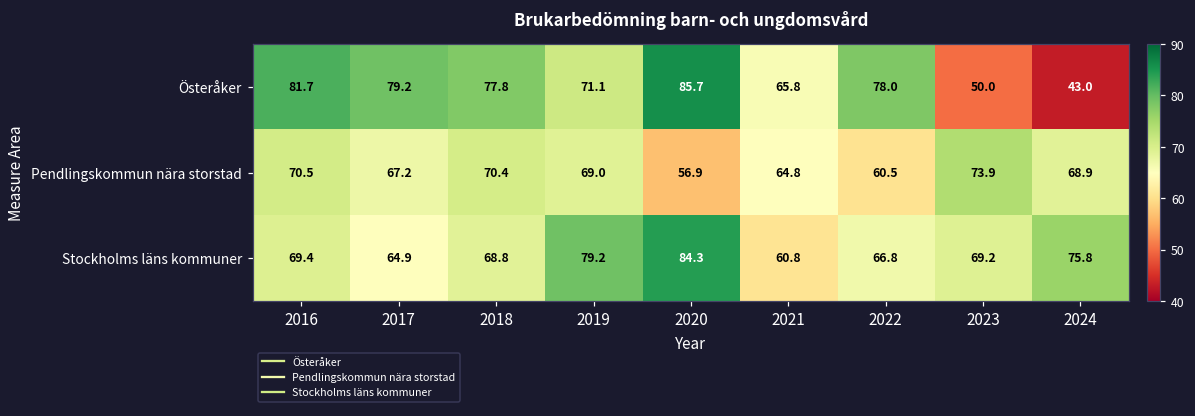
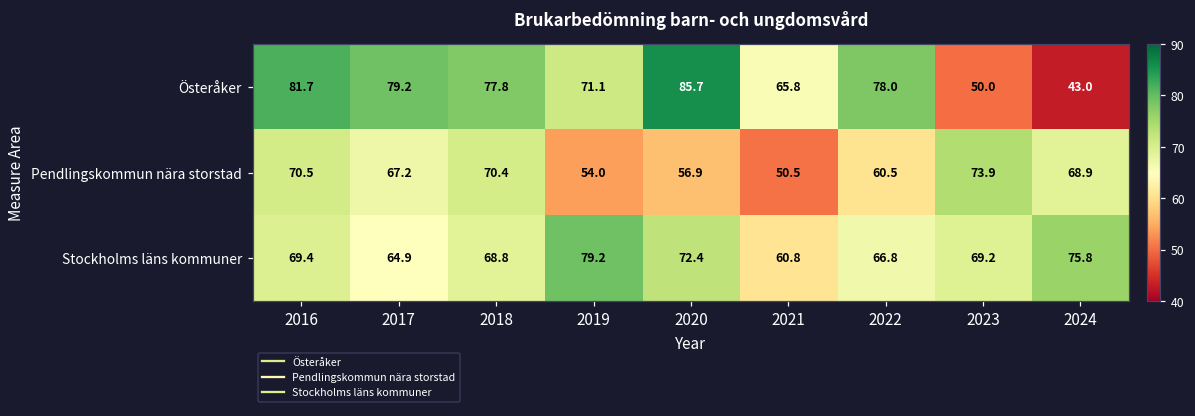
Pendlingskommun nära storstad, 2019: 69.0 -> 54.0
Pendlingskommun nära storstad, 2021: 64.8 -> 50.5
Stockholms läns kommuner, 2020: 84.3 -> 72.4
